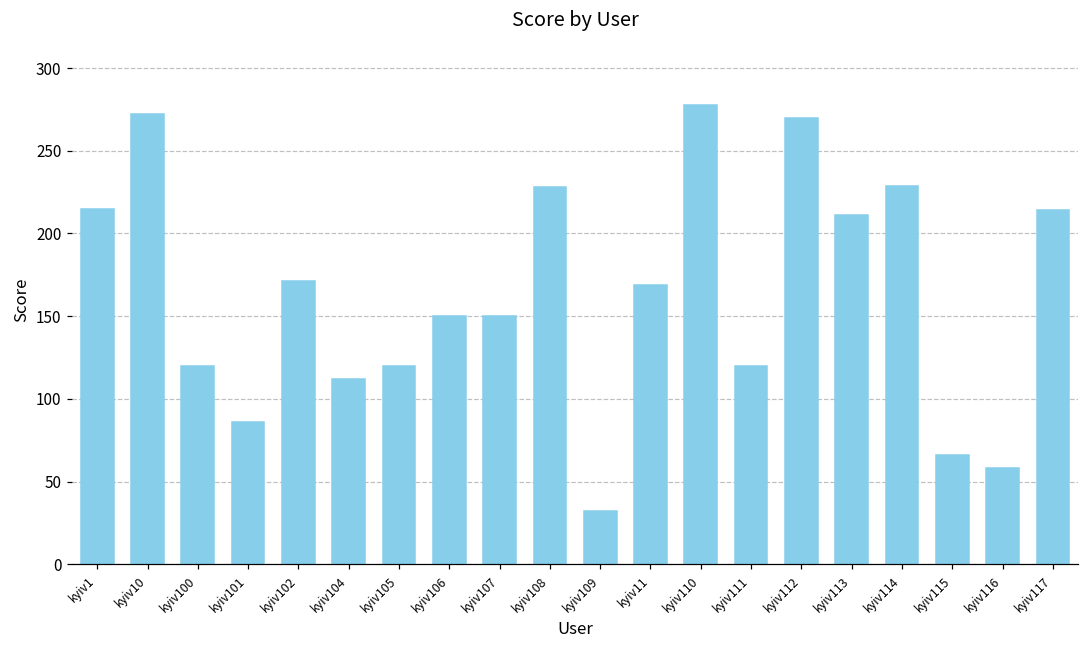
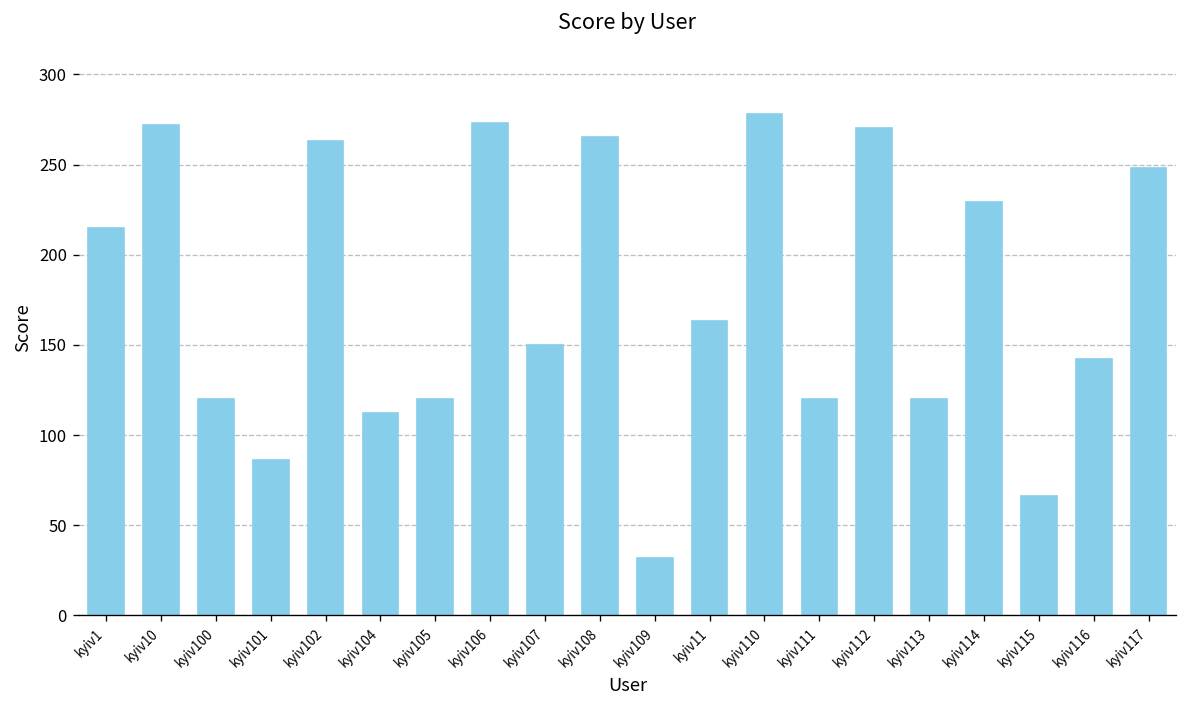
kyiv102: 171 -> 263
kyiv106: 150 -> 273
kyiv108: 228 -> 265
kyiv11: 169 -> 163
kyiv113: 211 -> 120
kyiv116: 58 -> 142
kyiv117: 214 -> 248
